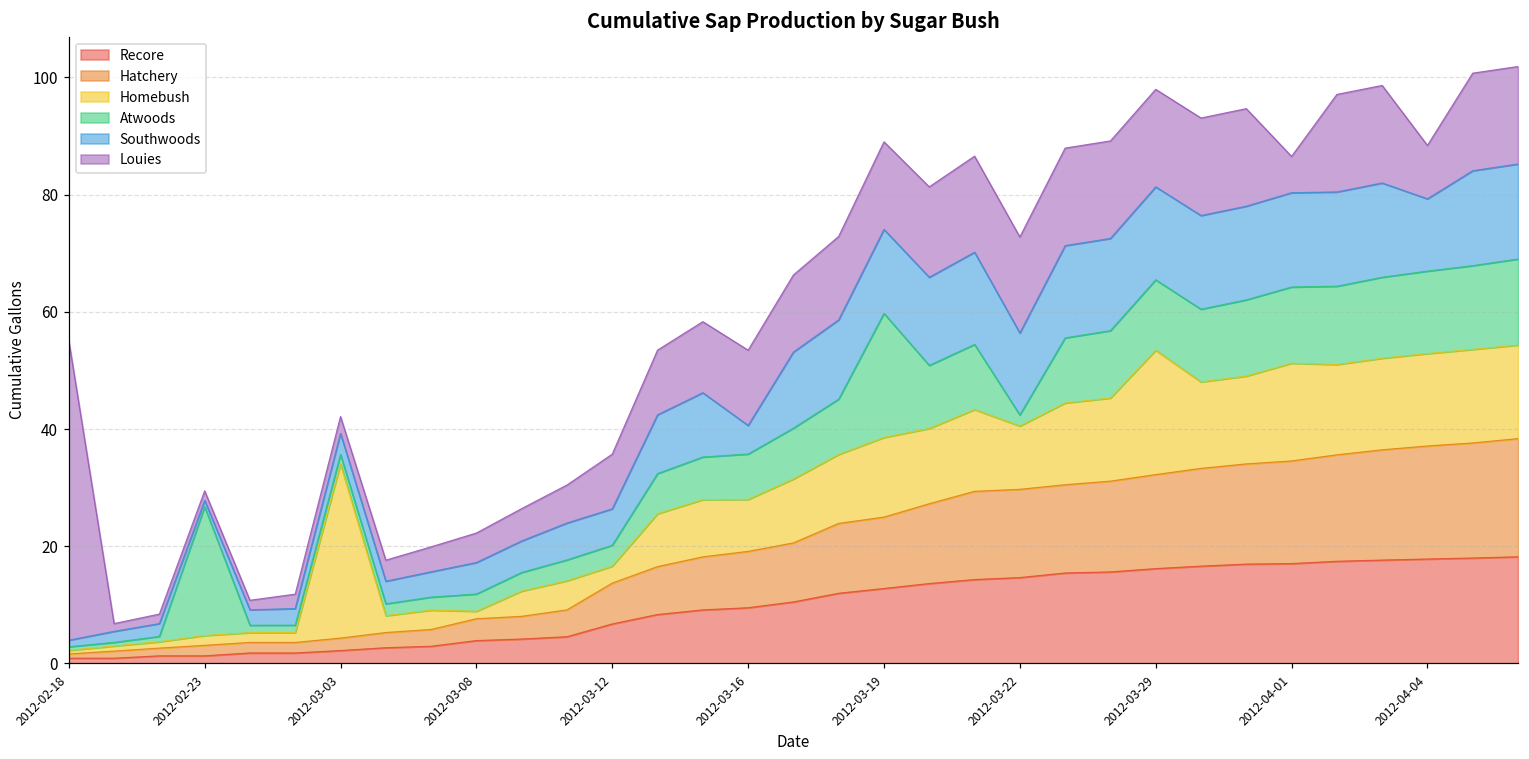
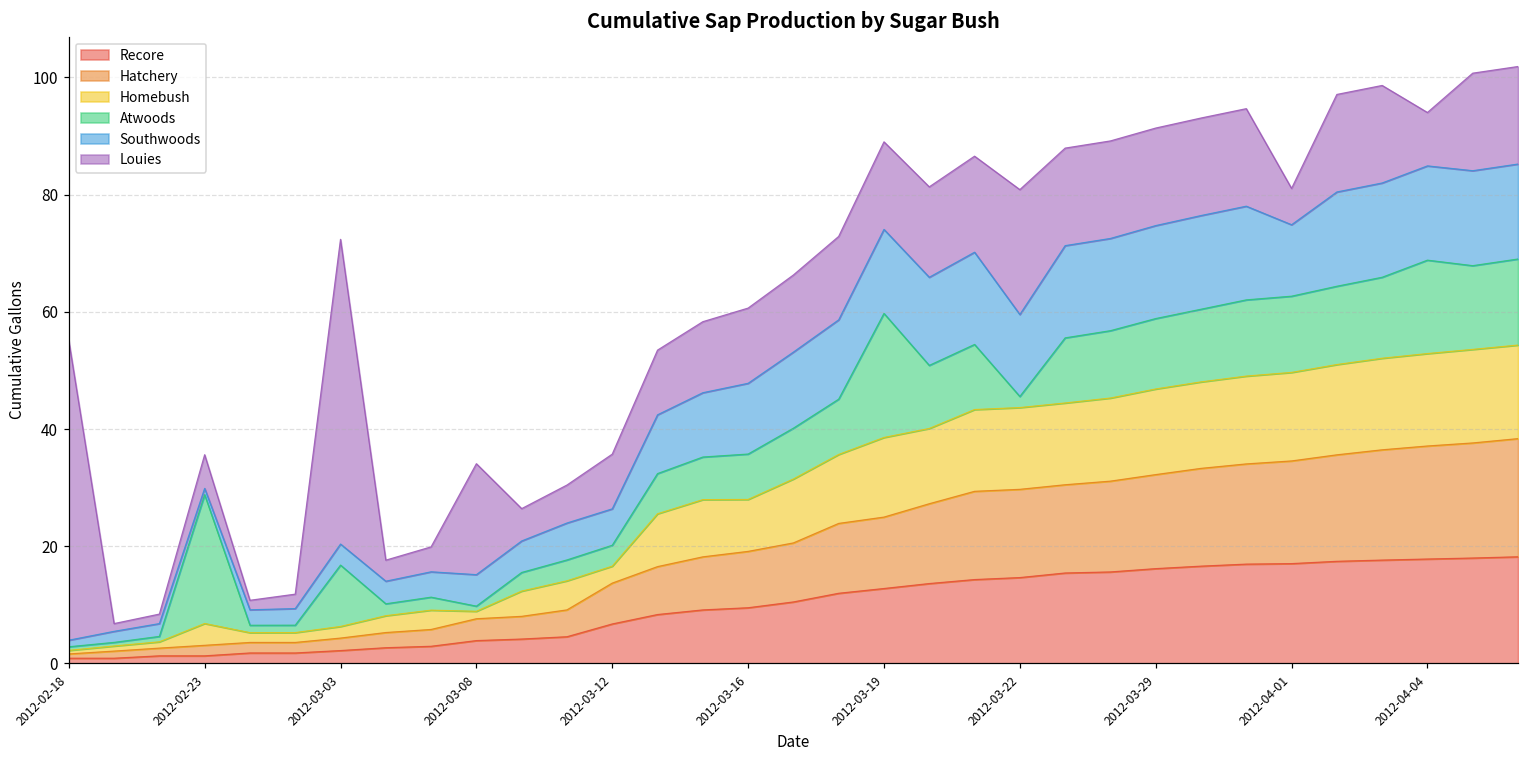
Homebush, 2012-02-23: 2 -> 4
Louies, 2012-02-23: 2 -> 6
Homebush, 2012-03-03: 30 -> 2
Atwoods, 2012-03-03: 2 -> 10
Louies, 2012-03-03: 3 -> 52
Atwoods, 2012-03-08: 3 -> 1
Louies, 2012-03-08: 5 -> 19
Southwoods, 2012-03-16: 5 -> 12
Homebush, 2012-03-22: 11 -> 14
Louies, 2012-03-22: 16 -> 21
Homebush, 2012-03-29: 21 -> 15
Homebush, 2012-04-01: 17 -> 15
Southwoods, 2012-04-01: 16 -> 12
Atwoods, 2012-04-04: 14 -> 16
Southwoods, 2012-04-04: 12 -> 16
